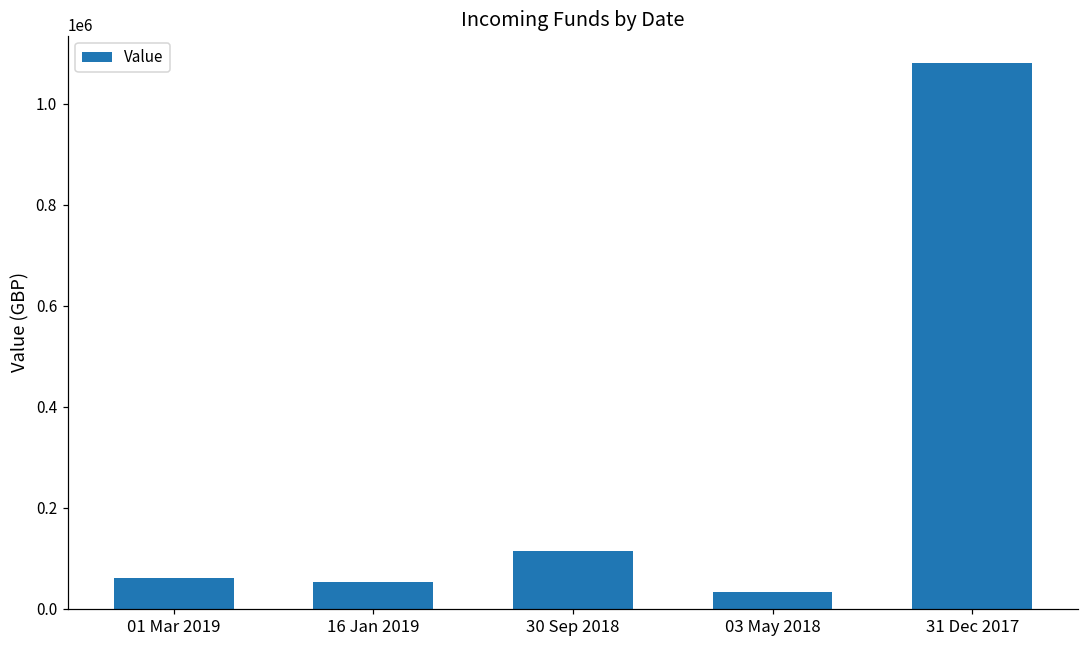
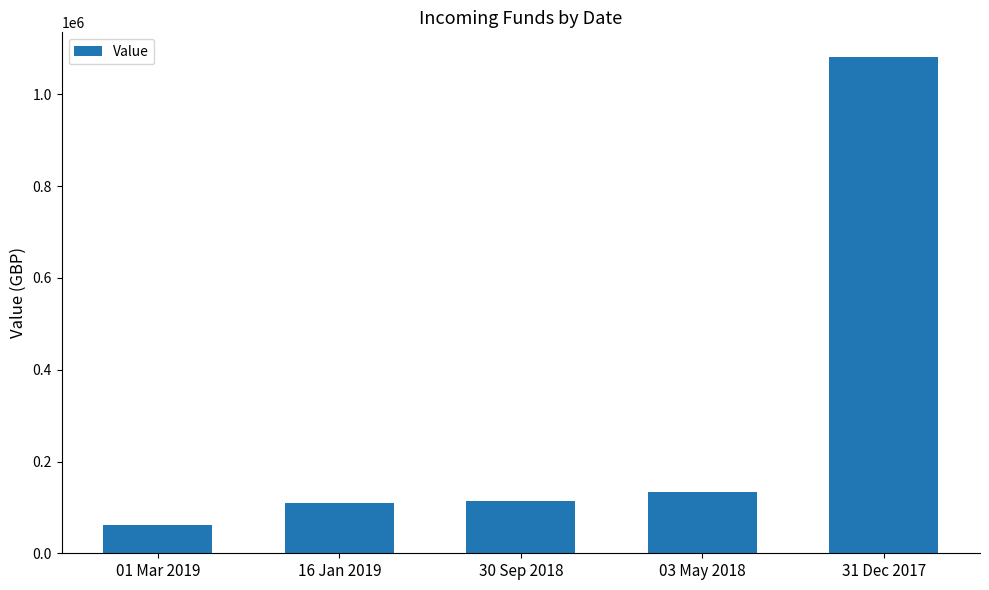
16 Jan 2019: 50000 -> 110000
03 May 2018: 30000 -> 130000
